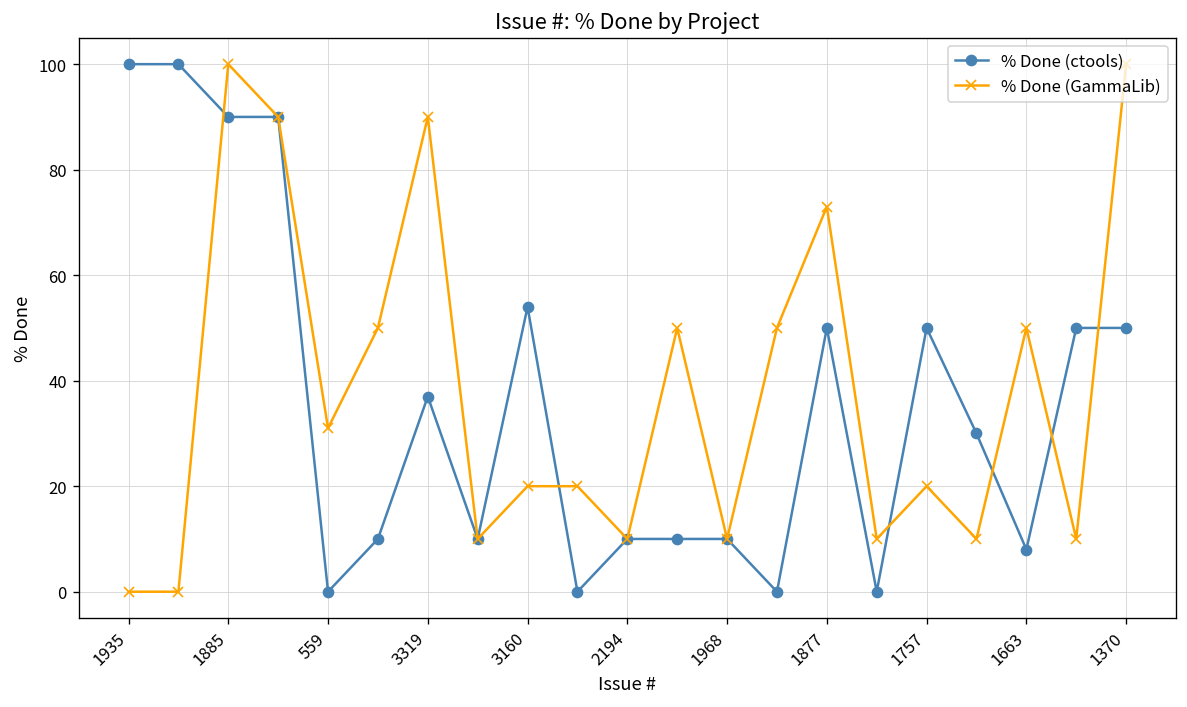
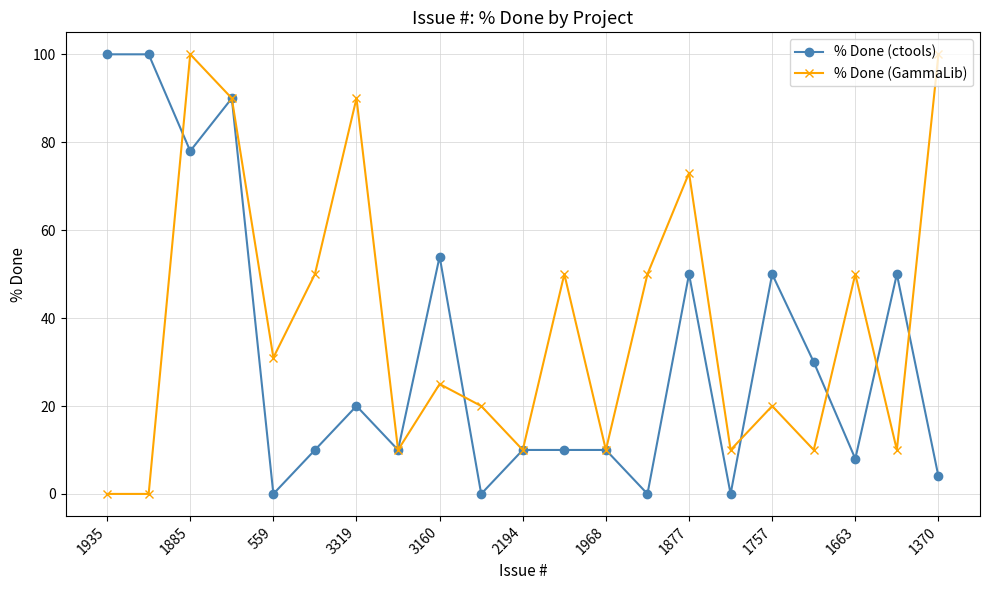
% Done (ctools), 1885: 90 -> 78
% Done (ctools), 3319: 37 -> 20
% Done (GammaLib), 3160: 20 -> 25
% Done (ctools), 1370: 50 -> 4
